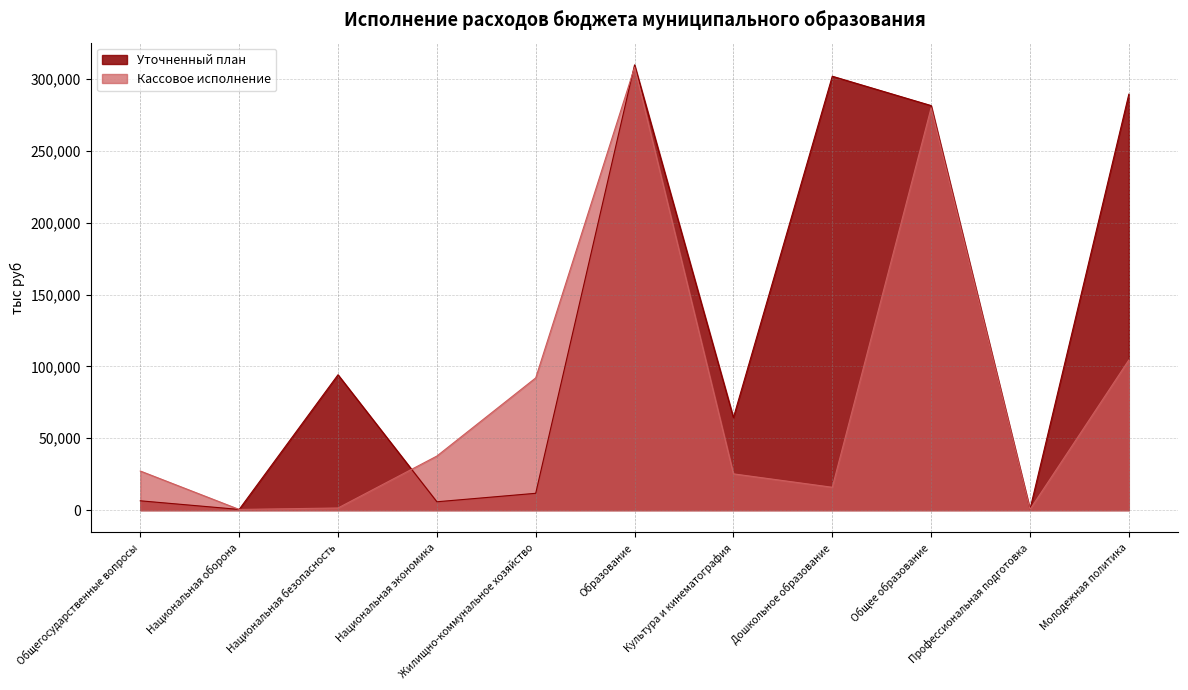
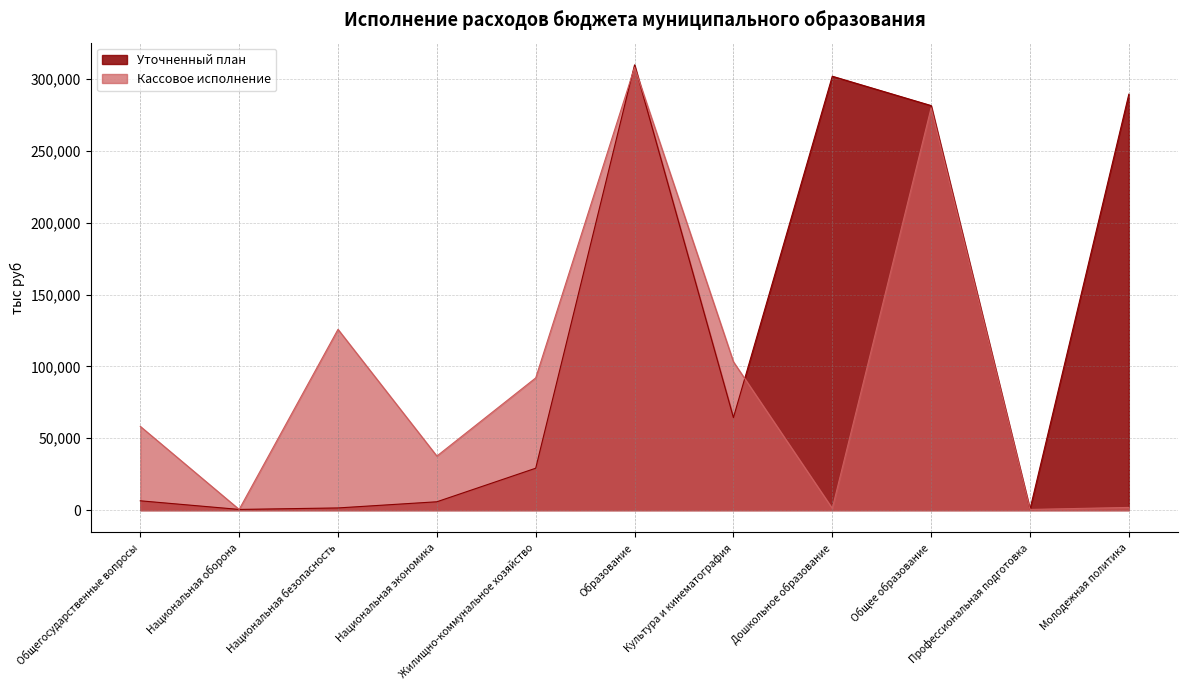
Кассовое исполнение, Общегосударственные вопросы: 27,000 -> 58,000
Уточненный план, Национальная безопасность: 94,000 -> 2,000
Кассовое исполнение, Национальная безопасность: 2,000 -> 126,000
Уточненный план, Жилищно-коммунальное хозяйство: 12,000 -> 29,000
Кассовое исполнение, Культура и кинематография: 25,000 -> 103,000
Кассовое исполнение, Дошкольное образование: 16,000 -> 1,000
Кассовое исполнение, Молодежная политика: 104,000 -> 2,000
